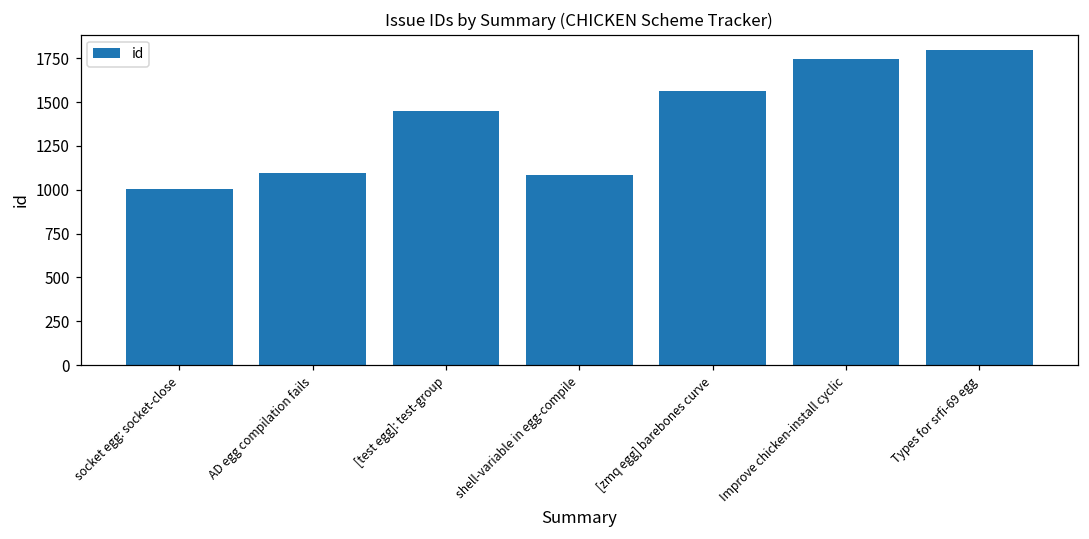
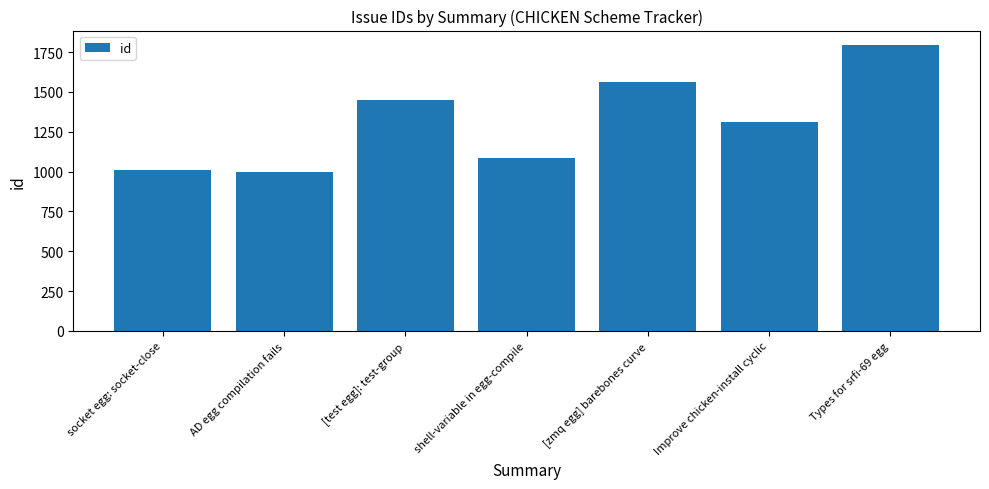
AD egg compilation fails: 1100 -> 1000
Improve chicken-install cyclic: 1750 -> 1310
